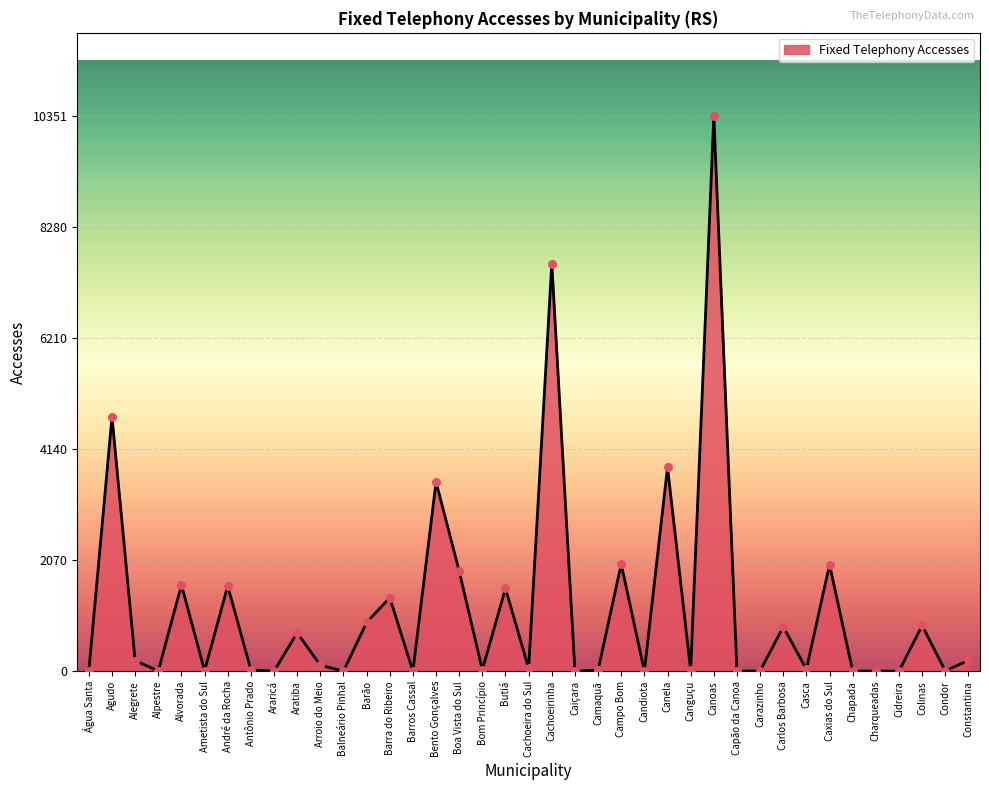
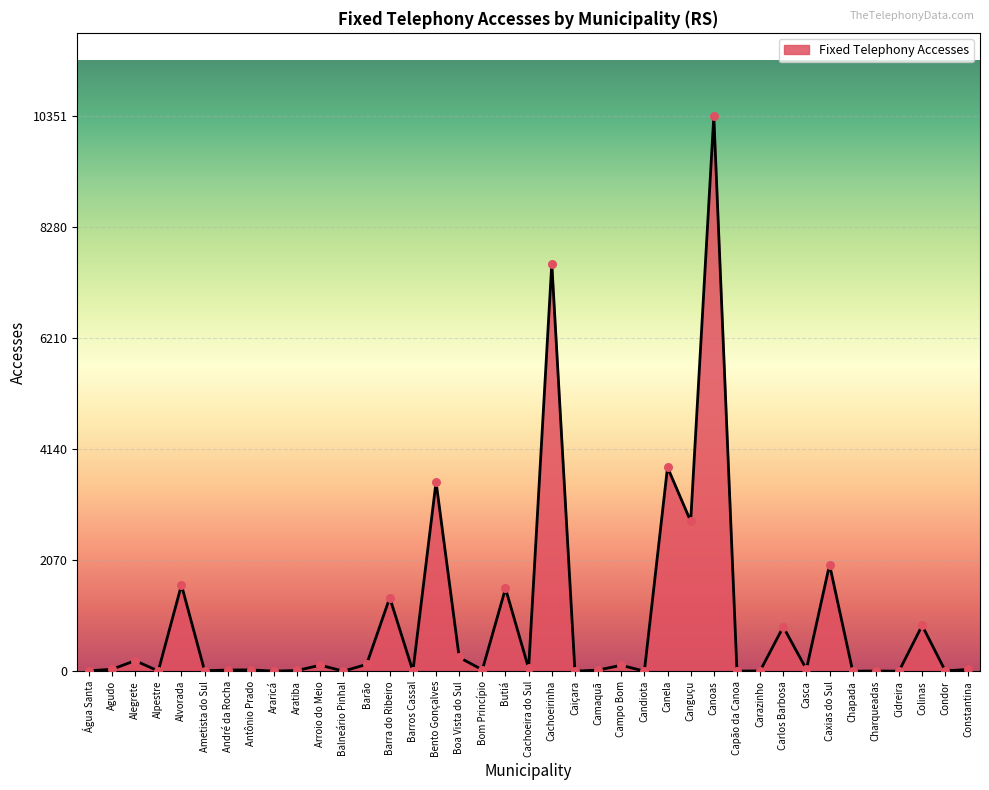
Agudo: 4700 -> 0
André da Rocha: 1600 -> 0
Aratiba: 700 -> 0
Barão: 900 -> 100
Boa Vista do Sul: 1900 -> 300
Campo Bom: 2000 -> 100
Canguçu: 0 -> 2800
Constantina: 200 -> 0
